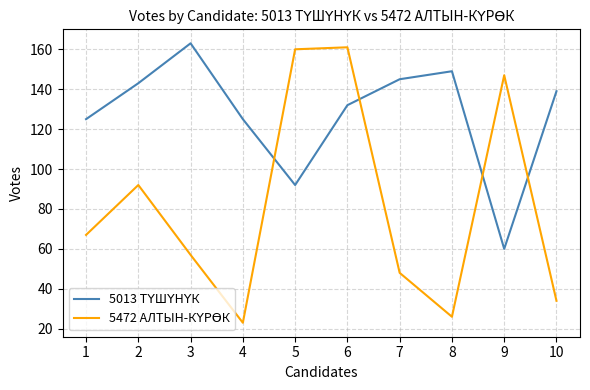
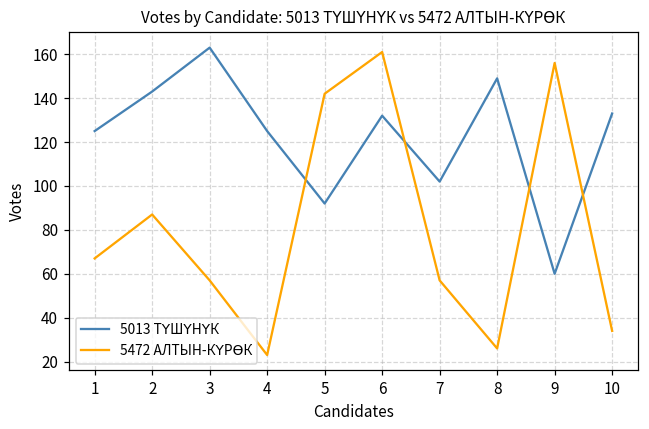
5472 АЛТЫН-КҮРӨК, 2: 92 -> 87
5472 АЛТЫН-КҮРӨК, 5: 160 -> 142
5013 ТҮШҮНҮК, 7: 145 -> 102
5472 АЛТЫН-КҮРӨК, 7: 48 -> 57
5472 АЛТЫН-КҮРӨК, 9: 147 -> 156
5013 ТҮШҮНҮК, 10: 139 -> 133
